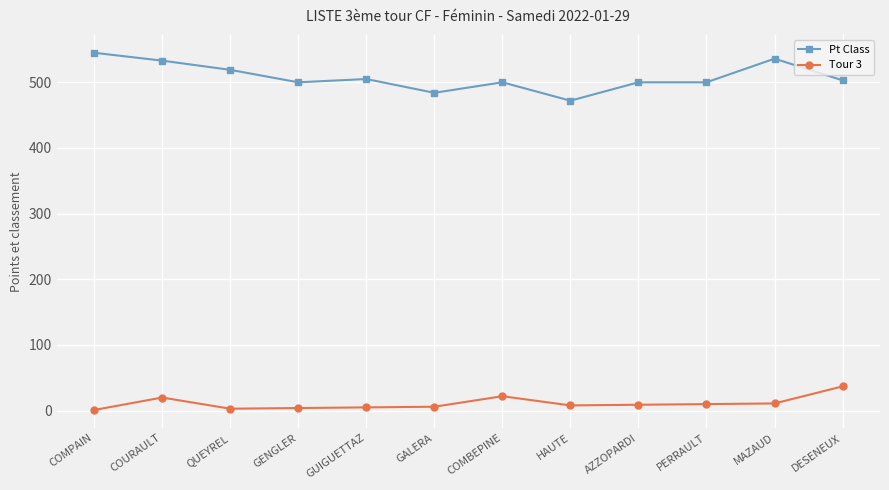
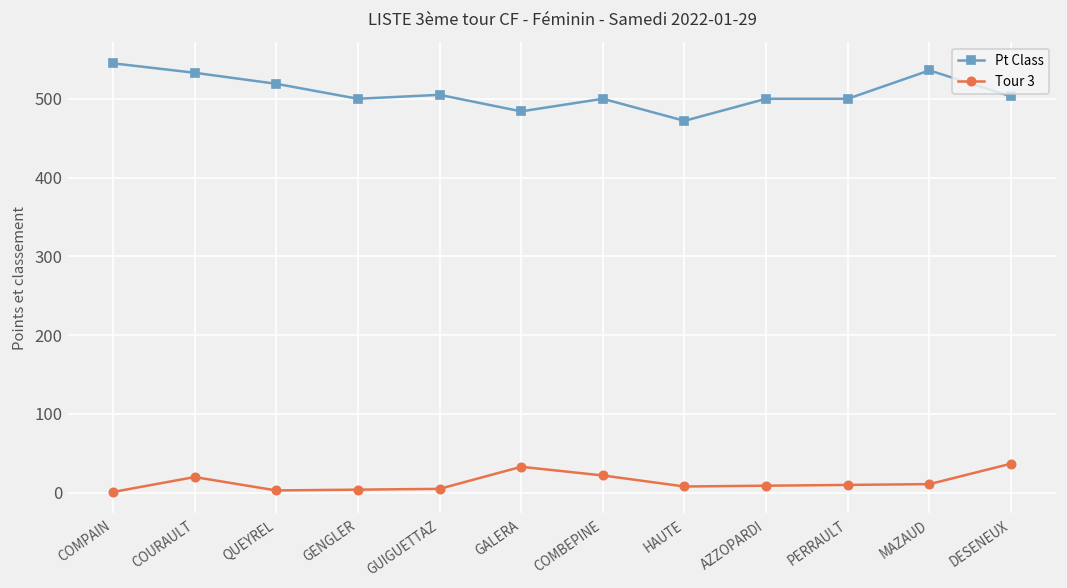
Tour 3, GALERA: 10 -> 30
